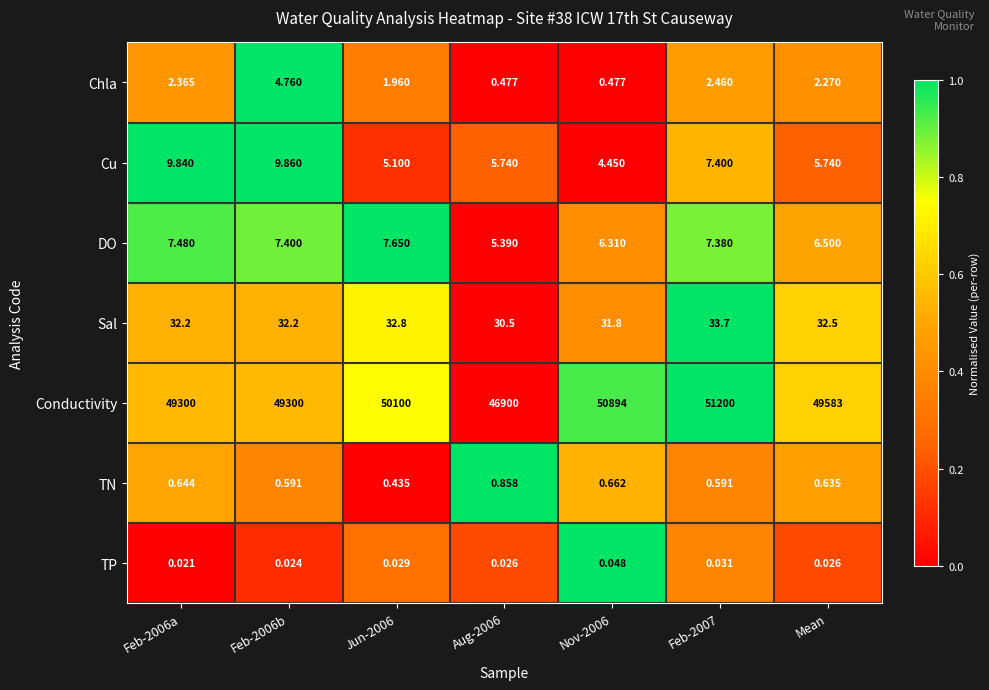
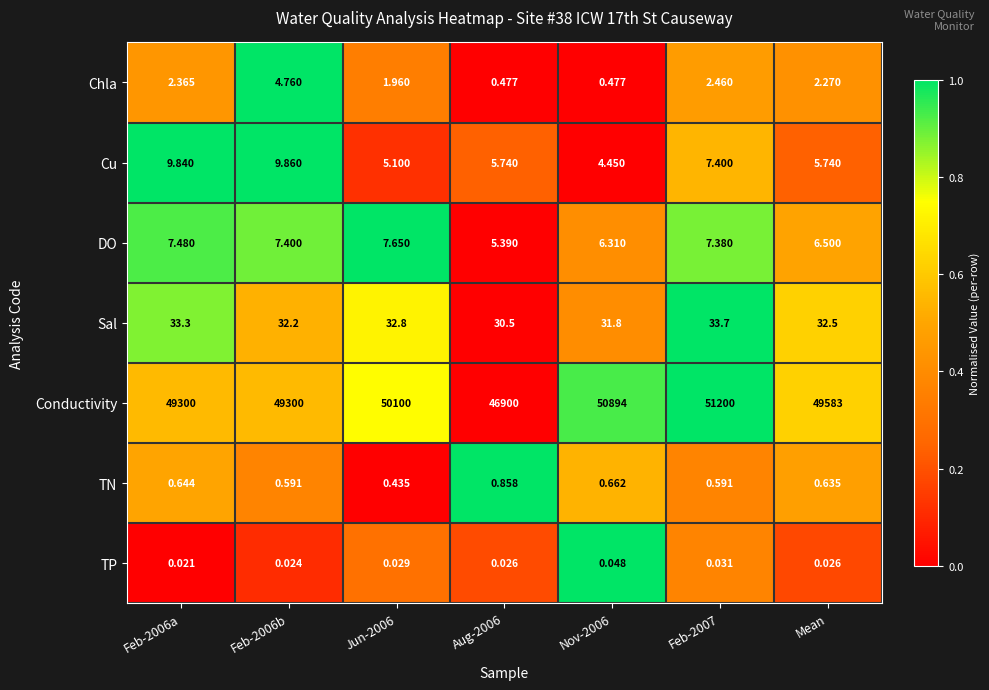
Sal, Feb-2006a: 32.2 -> 33.3
